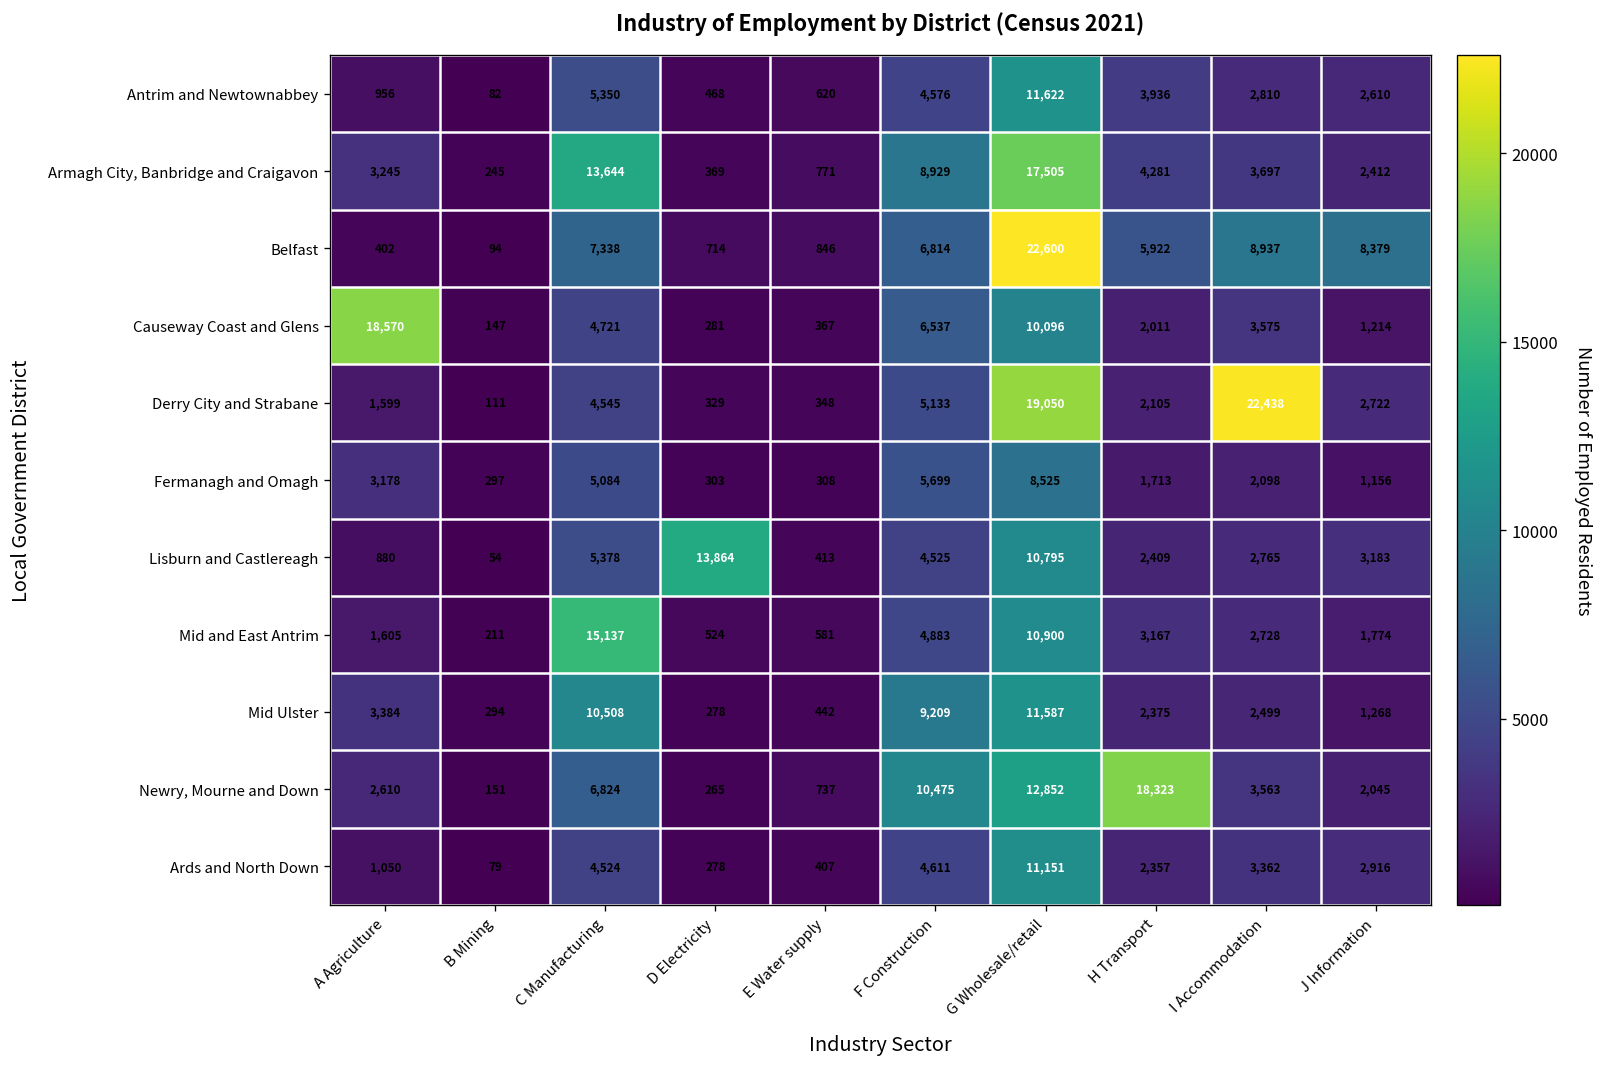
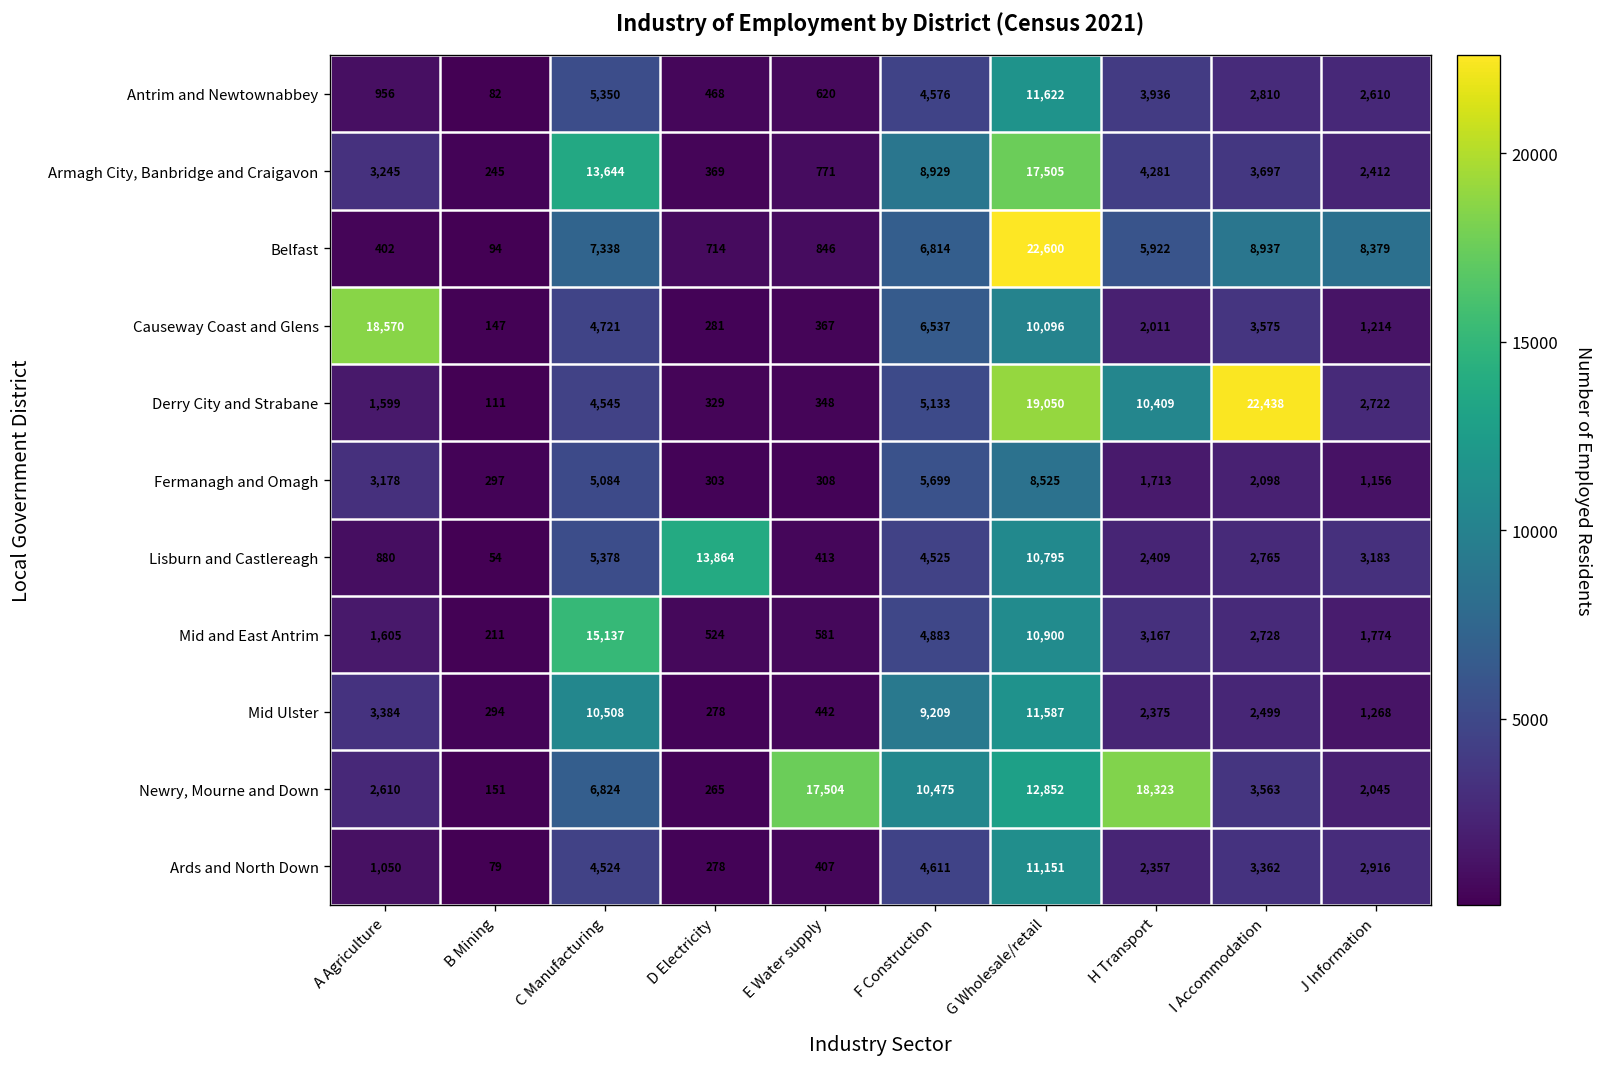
Derry City and Strabane, H Transport: 2,105 -> 10,409
Newry, Mourne and Down, E Water supply: 737 -> 17,504
